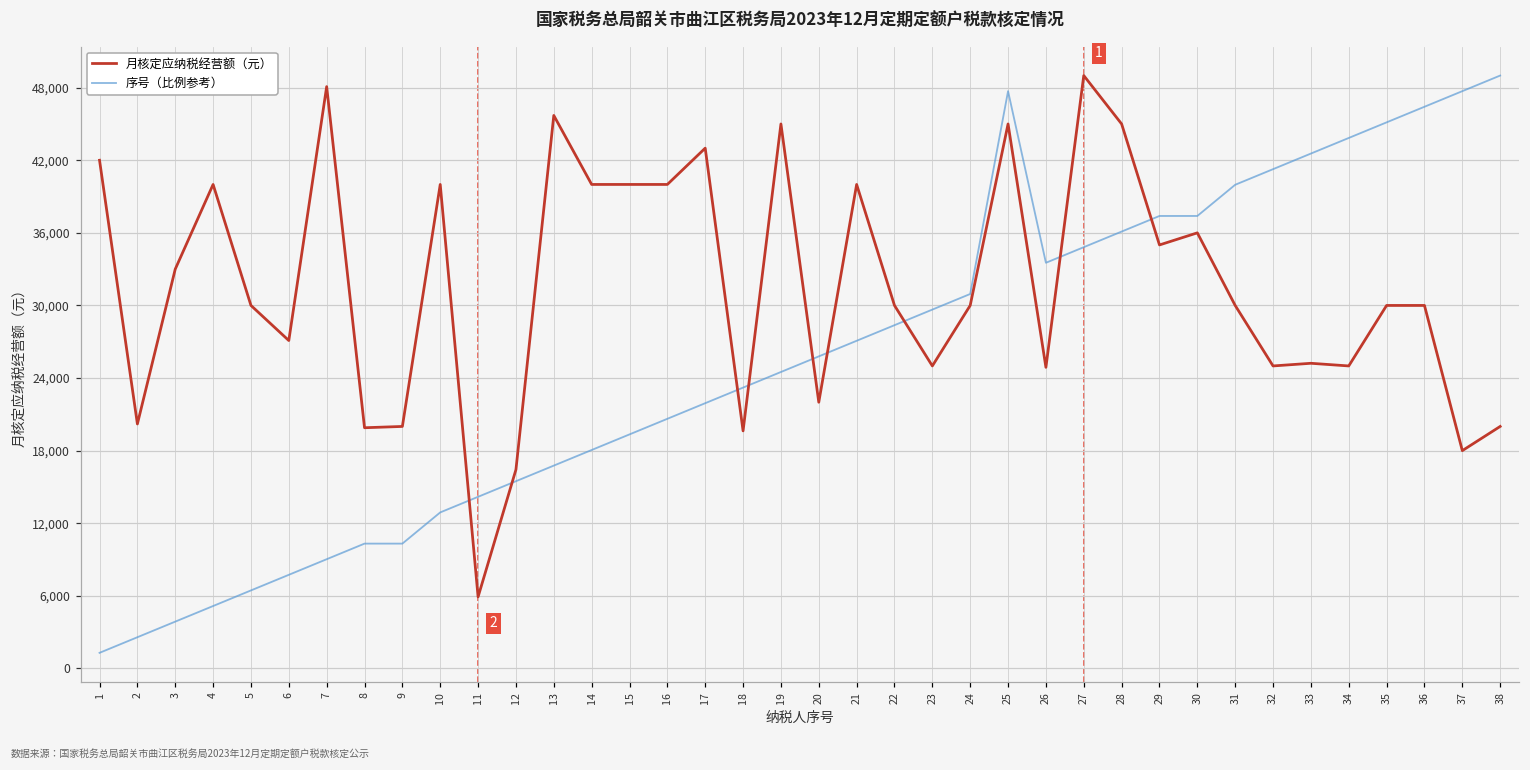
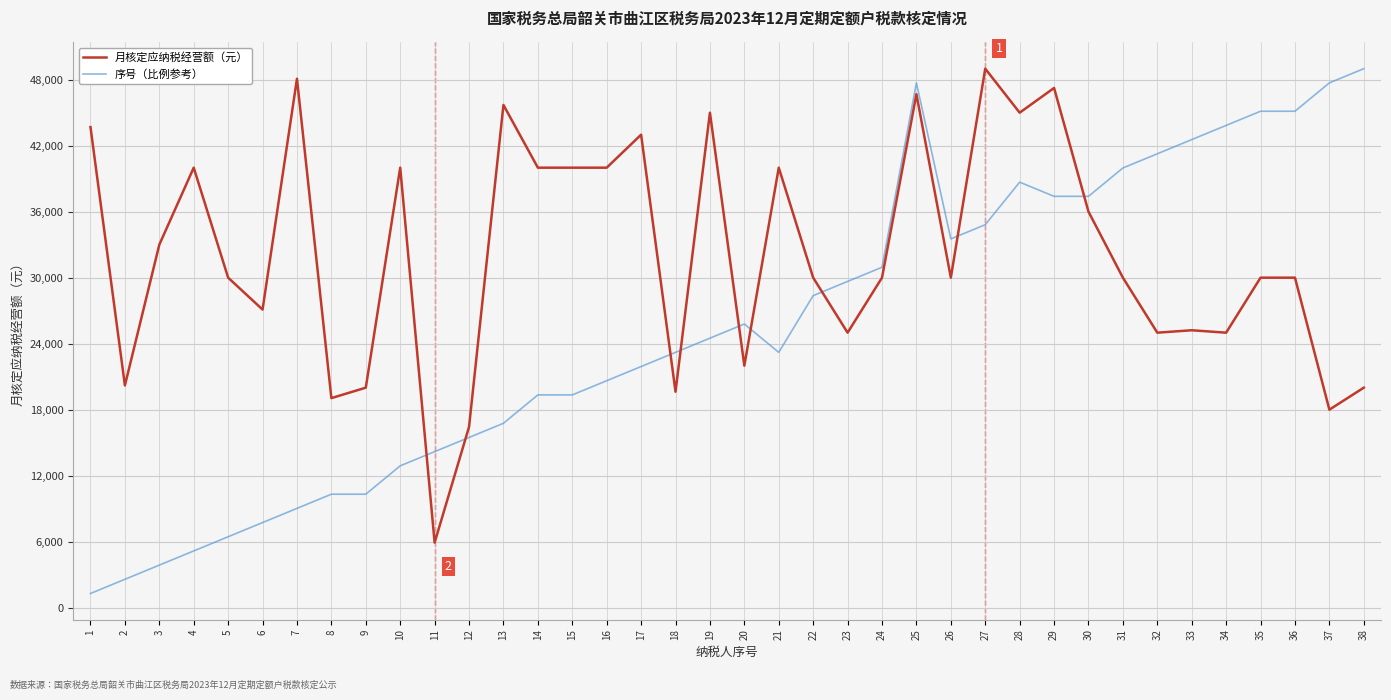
月核定应纳税经营额（元）, 1: 42,000 -> 43,700
月核定应纳税经营额（元）, 8: 19,900 -> 19,100
序号（比例参考）, 14: 18,100 -> 19,300
序号（比例参考）, 21: 27,100 -> 23,200
月核定应纳税经营额（元）, 25: 45,000 -> 46,700
月核定应纳税经营额（元）, 26: 24,900 -> 30,000
序号（比例参考）, 28: 36,100 -> 38,700
月核定应纳税经营额（元）, 29: 35,000 -> 47,200
序号（比例参考）, 36: 46,400 -> 45,100
